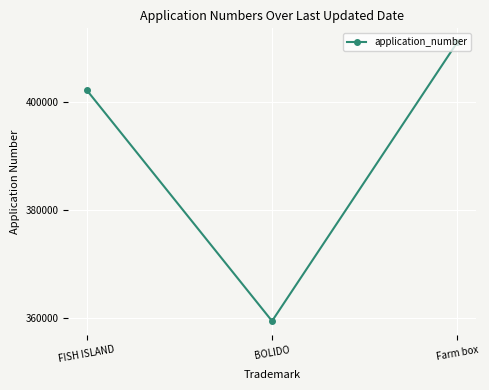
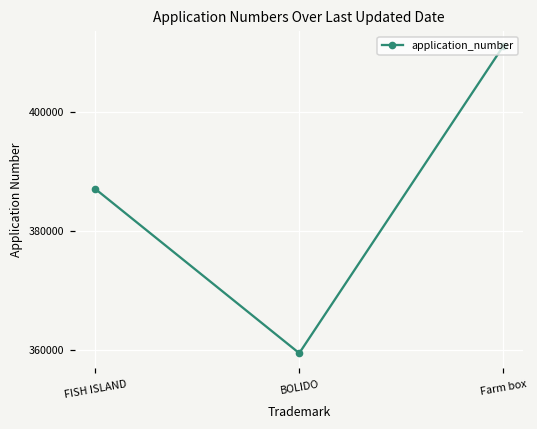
FISH ISLAND: 402000 -> 387000
